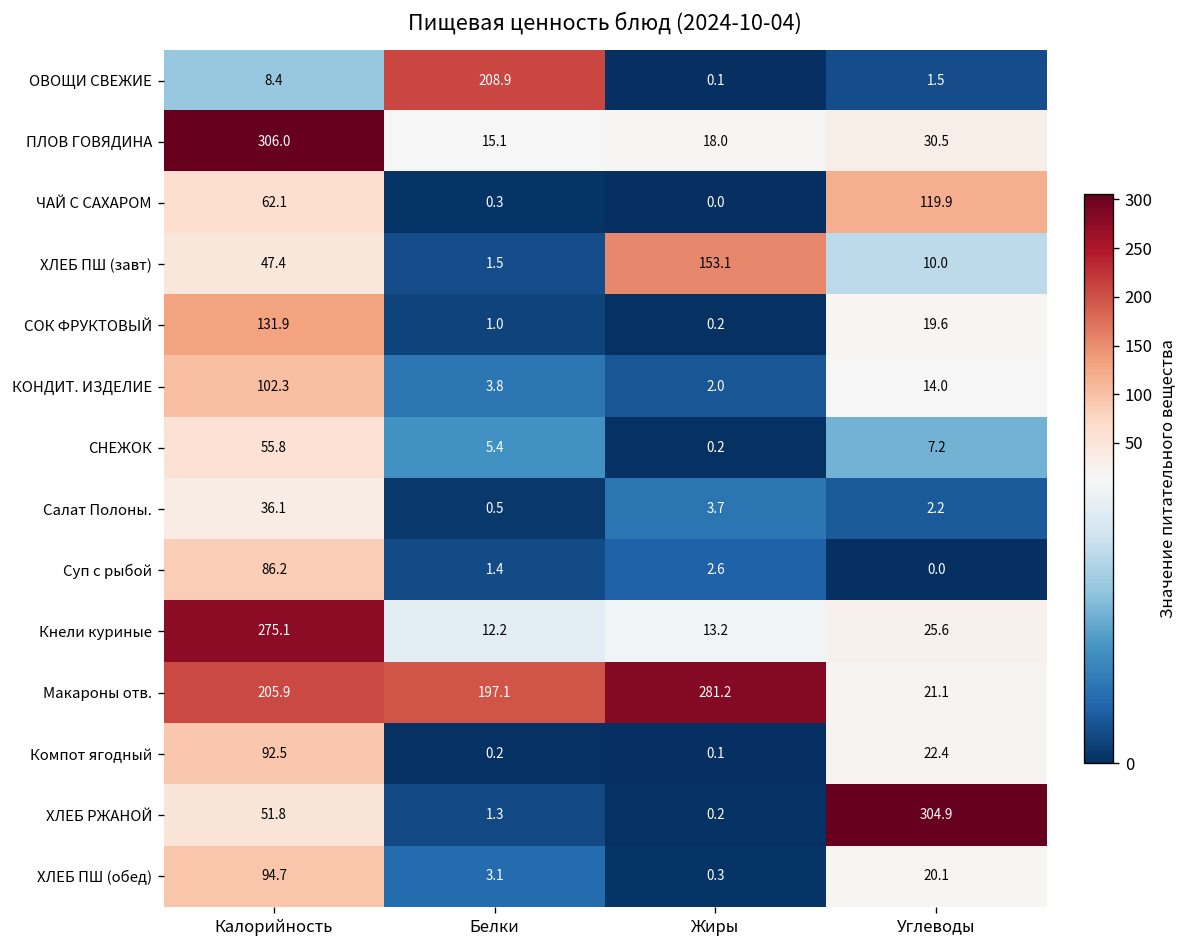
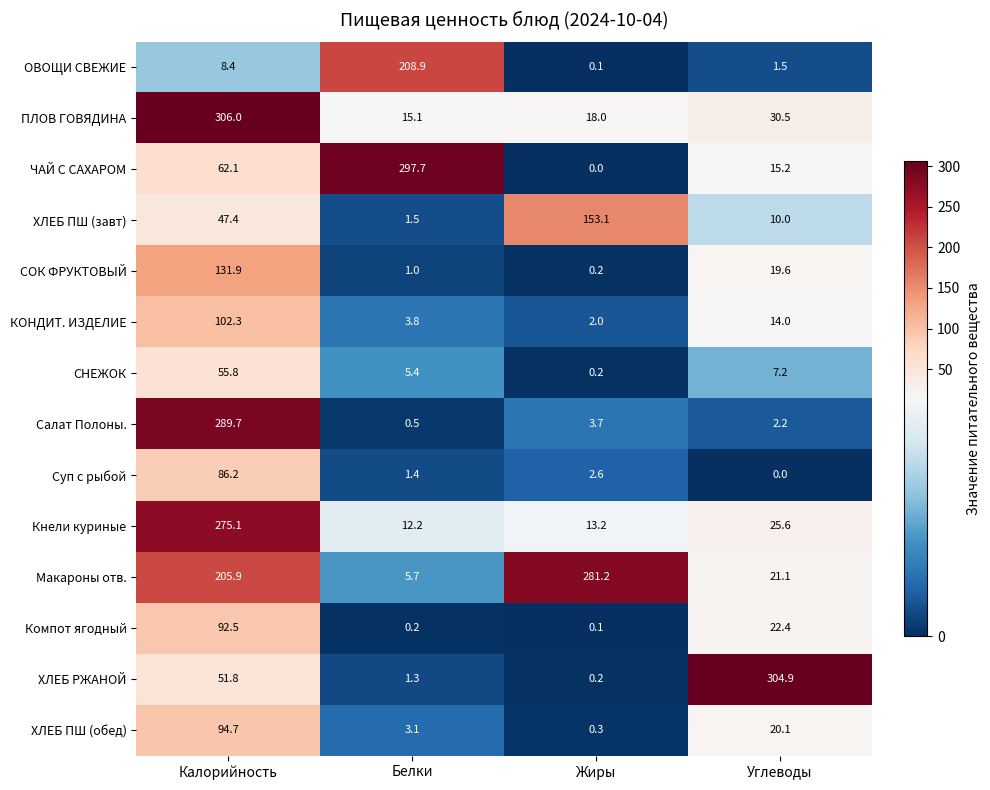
ЧАЙ С САХАРОМ, Белки: 0.3 -> 297.7
ЧАЙ С САХАРОМ, Углеводы: 119.9 -> 15.2
Салат Полоны., Калорийность: 36.1 -> 289.7
Макароны отв., Белки: 197.1 -> 5.7
